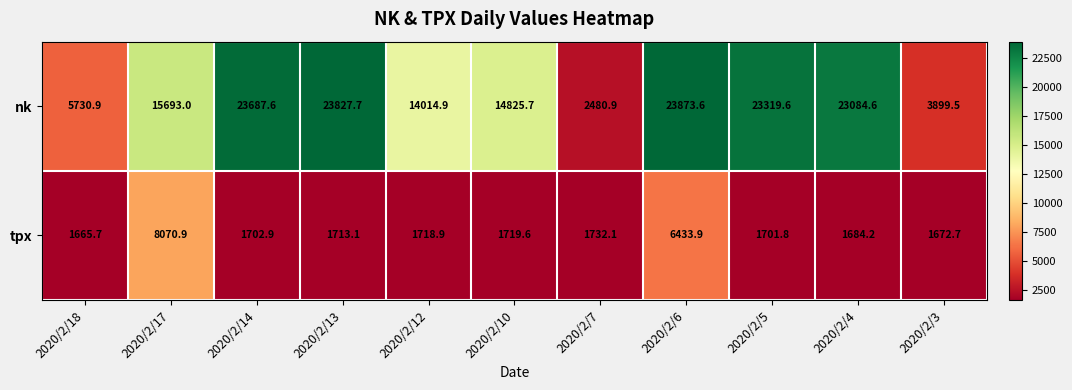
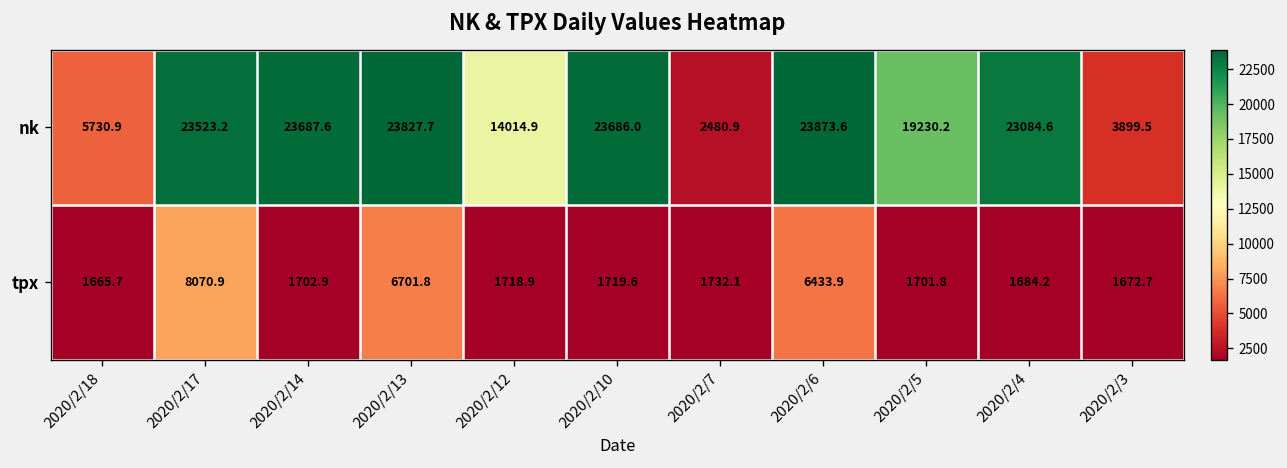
nk, 2020/2/17: 15693.0 -> 23523.2
nk, 2020/2/10: 14825.7 -> 23686.0
nk, 2020/2/5: 23319.6 -> 19230.2
tpx, 2020/2/13: 1713.1 -> 6701.8
